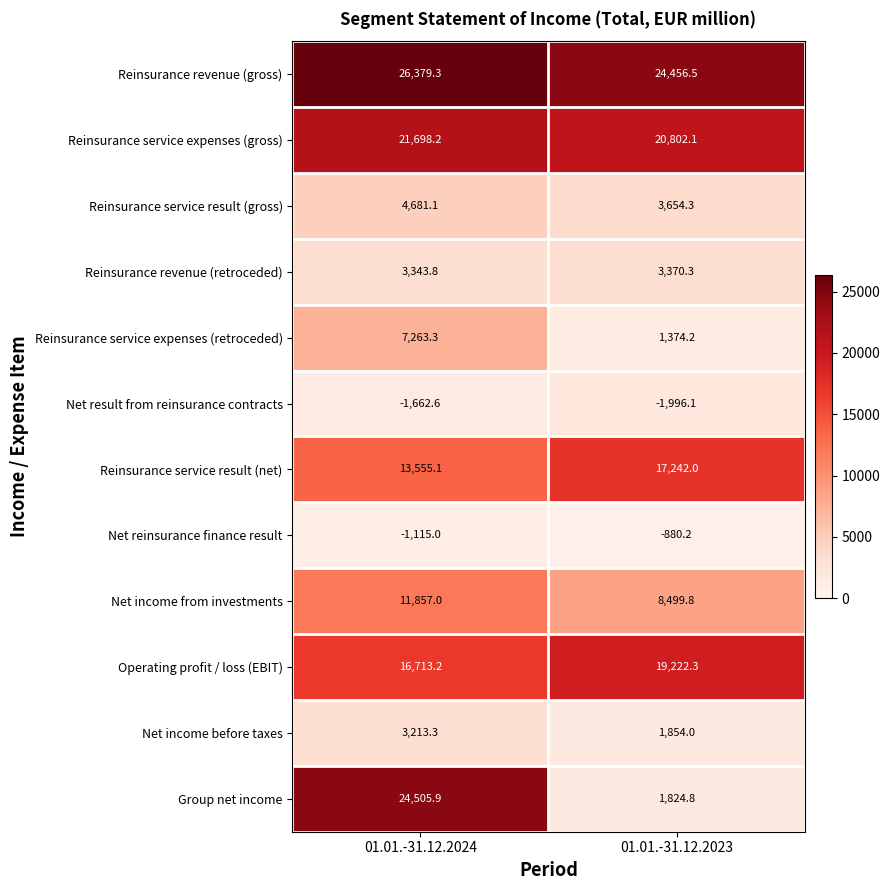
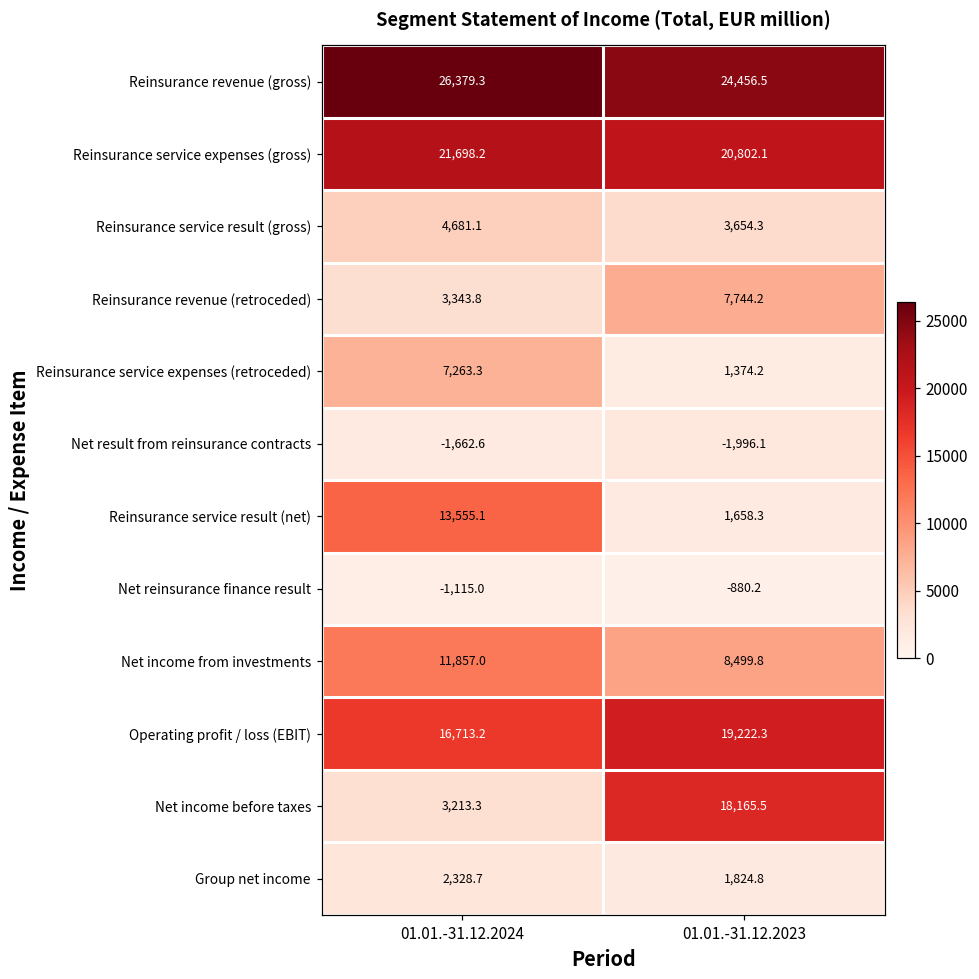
Reinsurance revenue (retroceded), 01.01.-31.12.2023: 3,370.3 -> 7,744.2
Reinsurance service result (net), 01.01.-31.12.2023: 17,242.0 -> 1,658.3
Net income before taxes, 01.01.-31.12.2023: 1,854.0 -> 18,165.5
Group net income, 01.01.-31.12.2024: 24,505.9 -> 2,328.7
